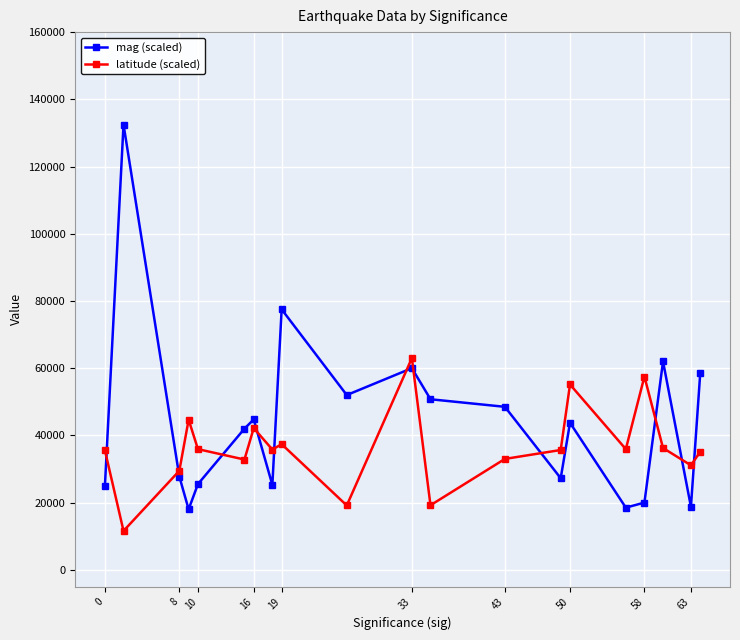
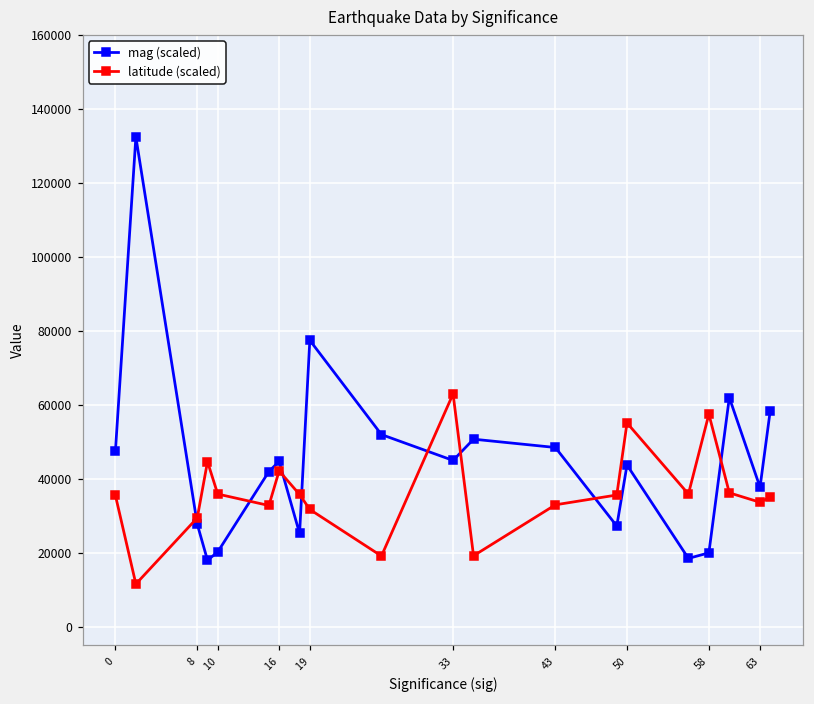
mag (scaled), 0: 25000 -> 48000
mag (scaled), 10: 26000 -> 20000
latitude (scaled), 19: 37000 -> 32000
mag (scaled), 33: 60000 -> 45000
mag (scaled), 63: 19000 -> 38000
latitude (scaled), 63: 31000 -> 34000
